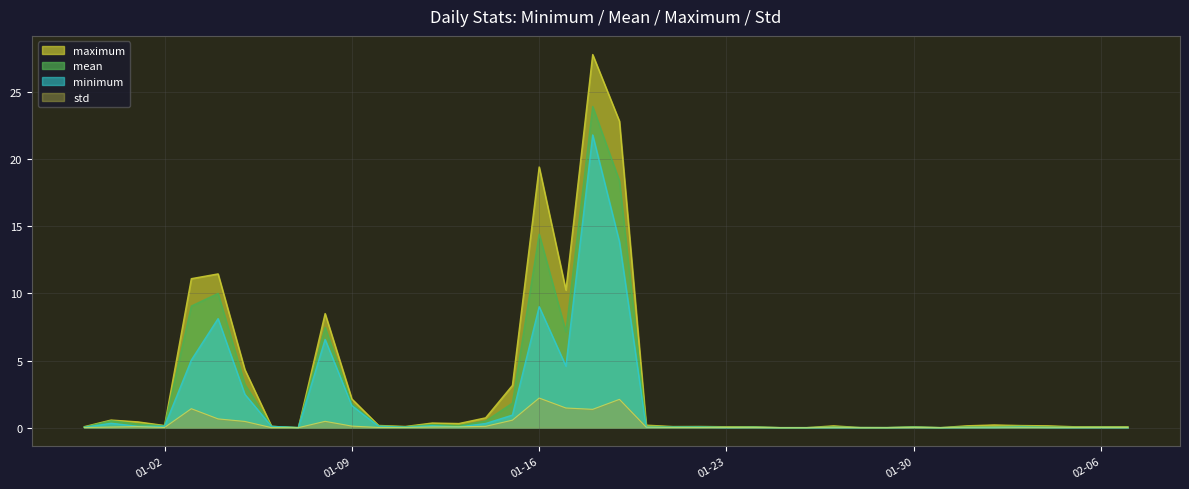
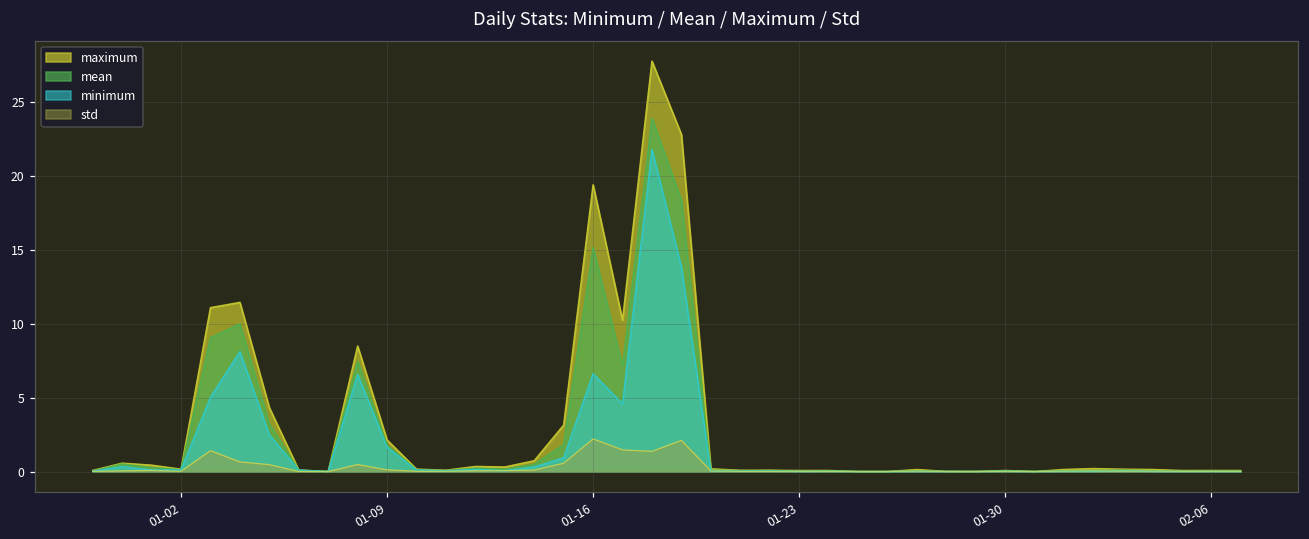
mean, 01-16: 14.4 -> 15.2
minimum, 01-16: 9.0 -> 6.6
